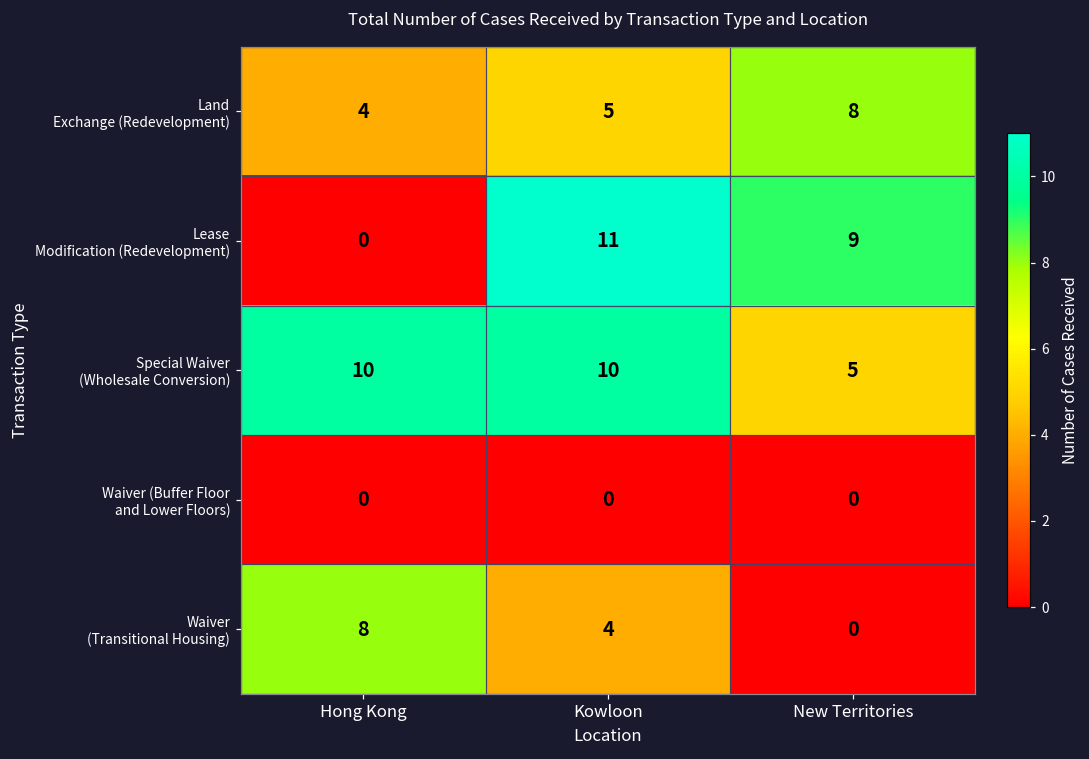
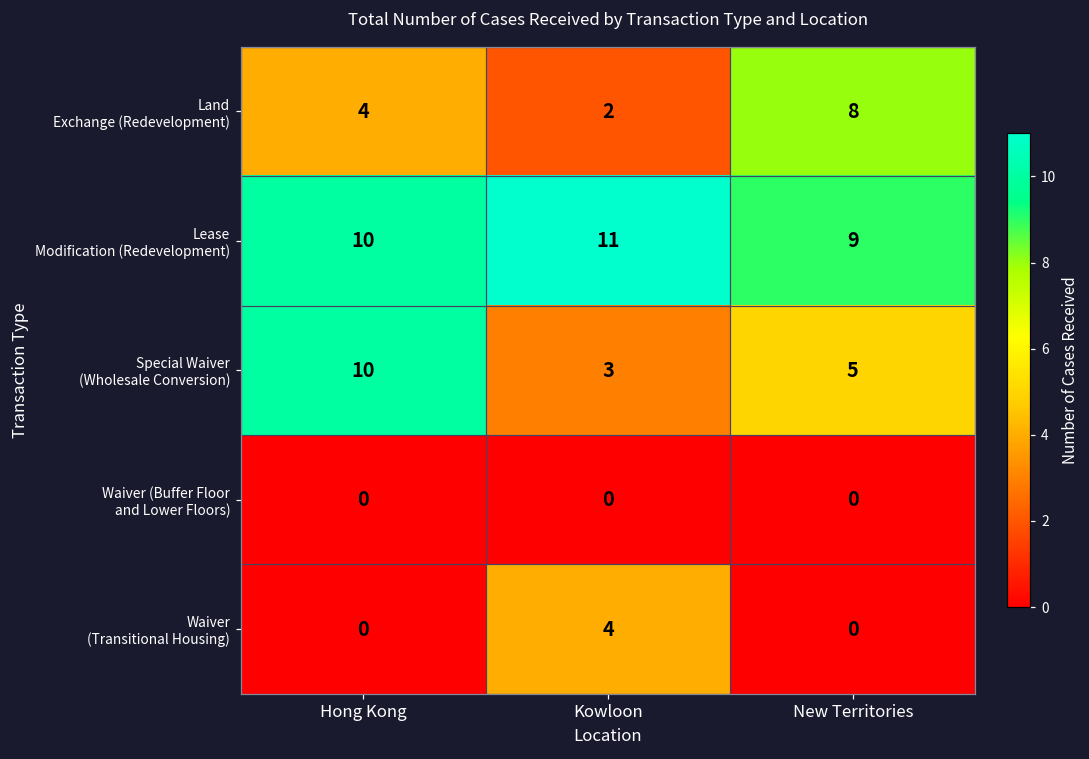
Land Exchange (Redevelopment), Kowloon: 5 -> 2
Lease Modification (Redevelopment), Hong Kong: 0 -> 10
Special Waiver (Wholesale Conversion), Kowloon: 10 -> 3
Waiver (Transitional Housing), Hong Kong: 8 -> 0
